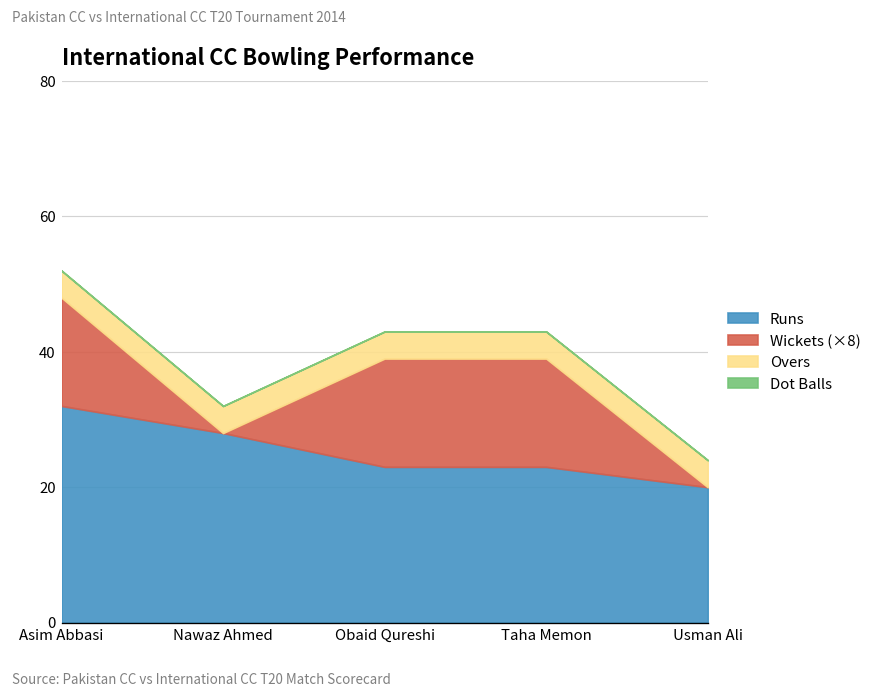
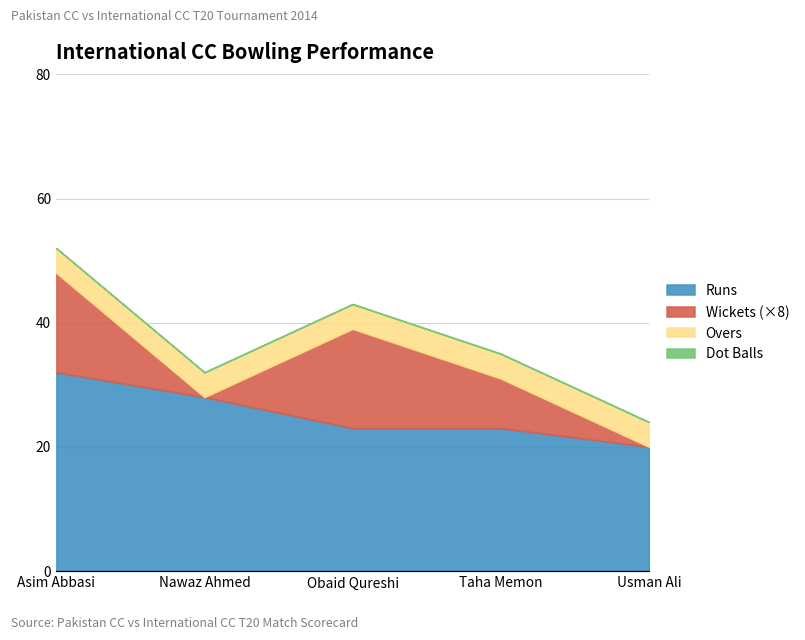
Wickets (×8), Taha Memon: 16 -> 8
